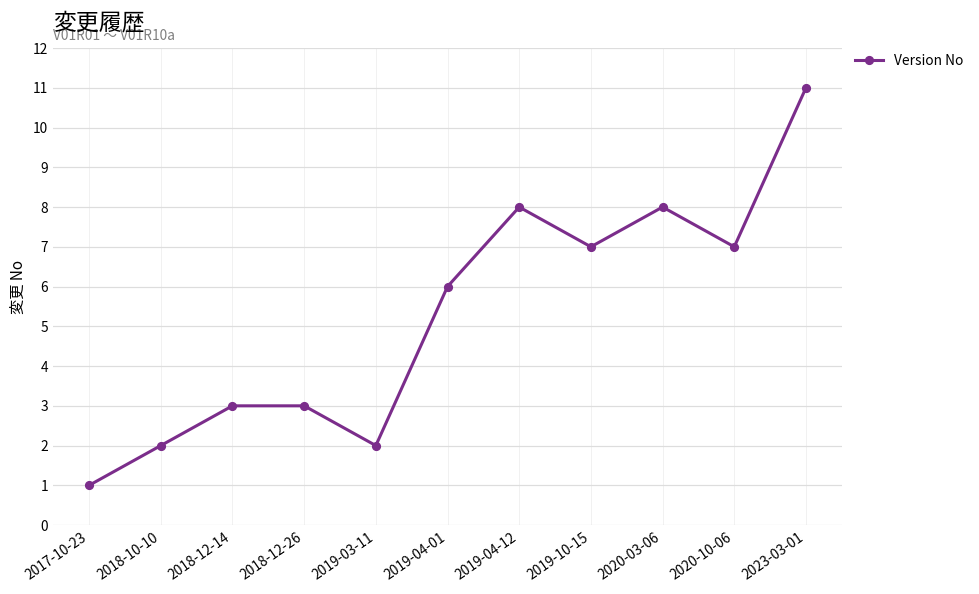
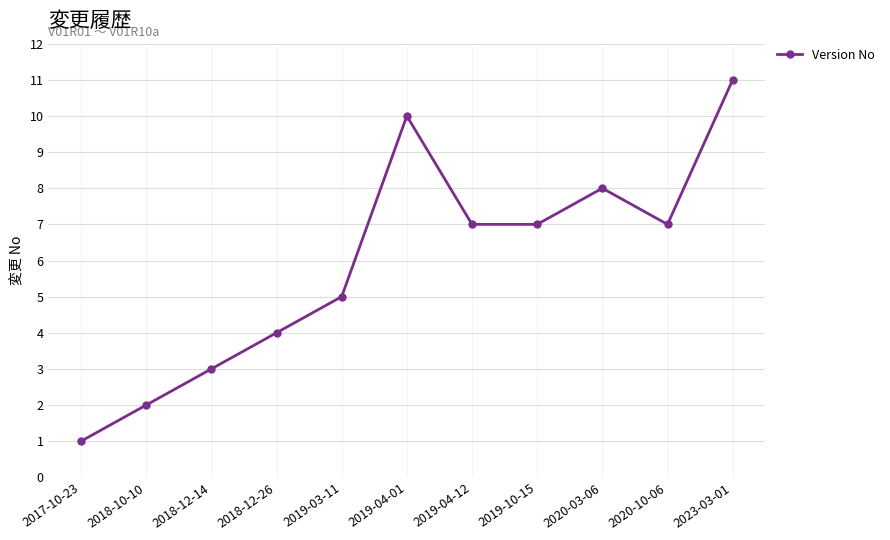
2018-12-26: 3 -> 4
2019-03-11: 2 -> 5
2019-04-01: 6 -> 10
2019-04-12: 8 -> 7
